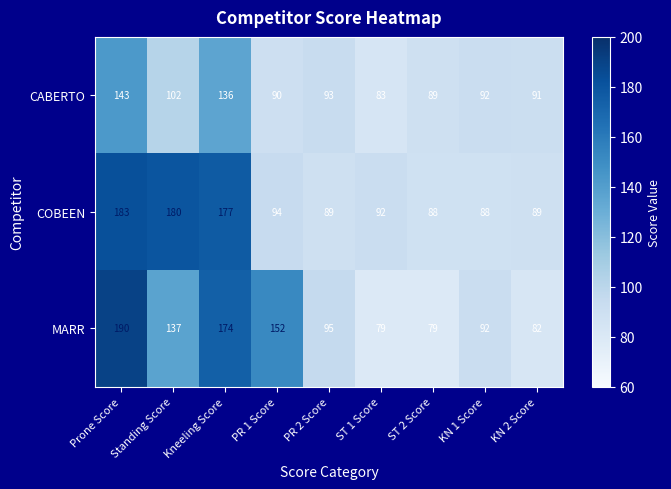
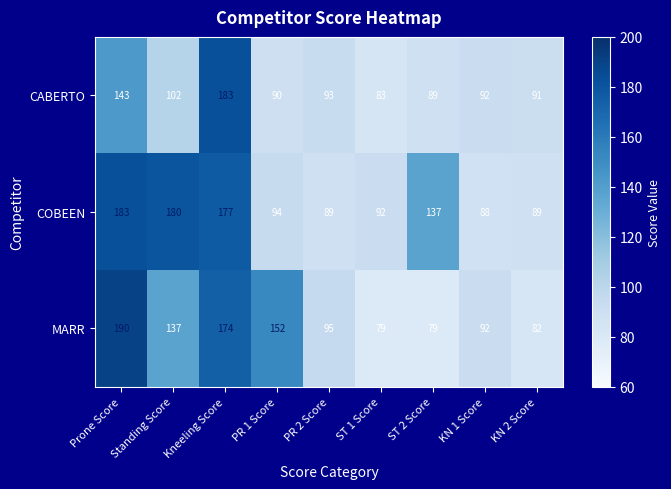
CABERTO, Kneeling Score: 136 -> 183
COBEEN, ST 2 Score: 88 -> 137
